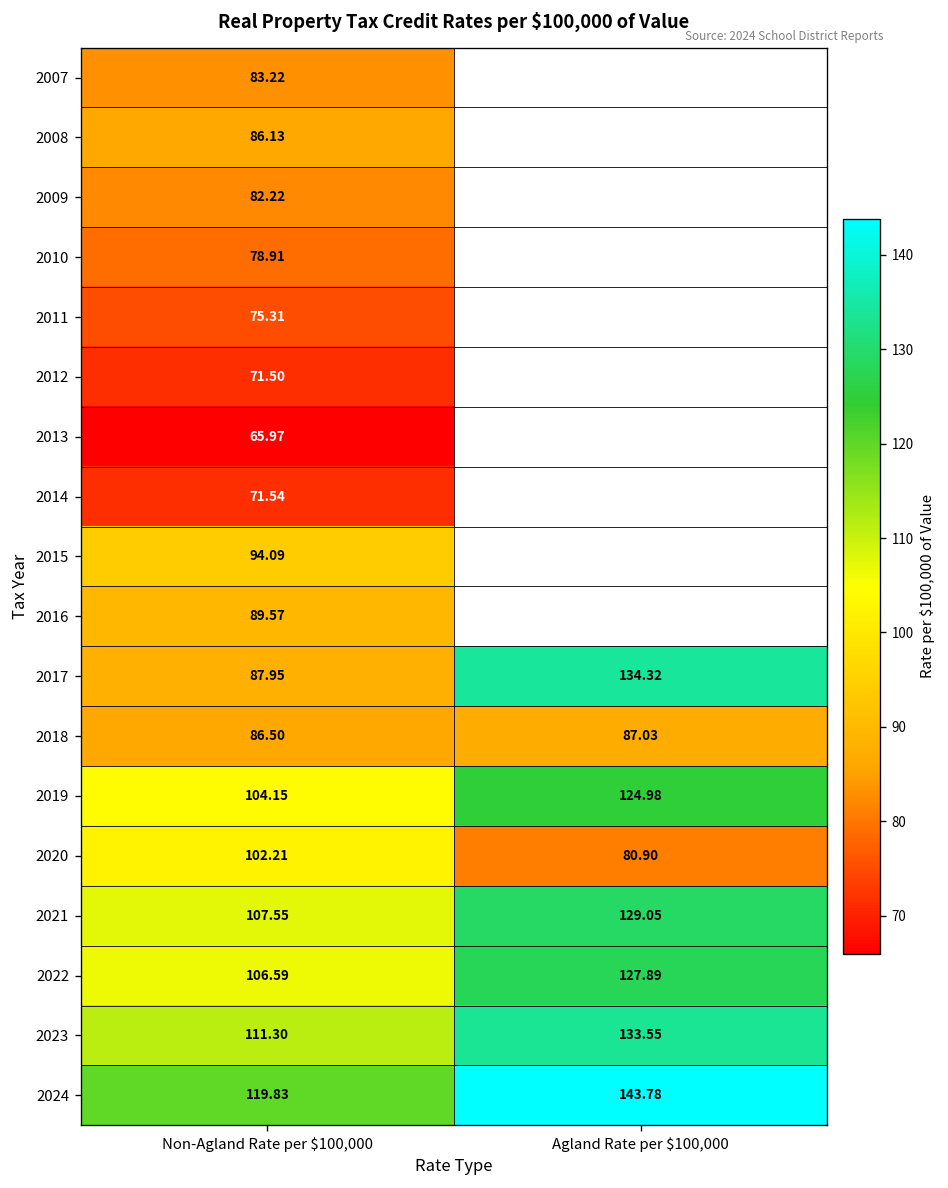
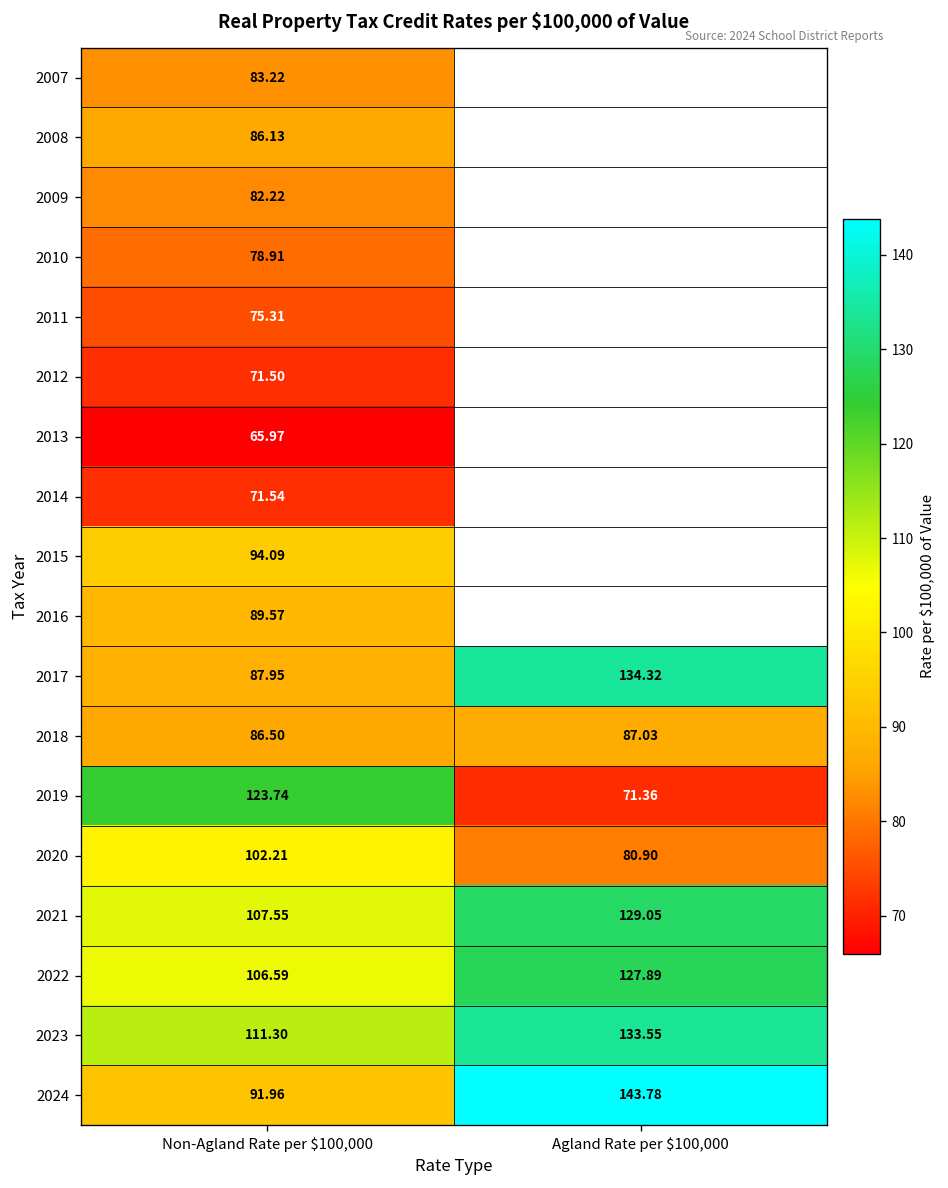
2019, Non-Agland Rate per $100,000: 104.15 -> 123.74
2019, Agland Rate per $100,000: 124.98 -> 71.36
2024, Non-Agland Rate per $100,000: 119.83 -> 91.96
